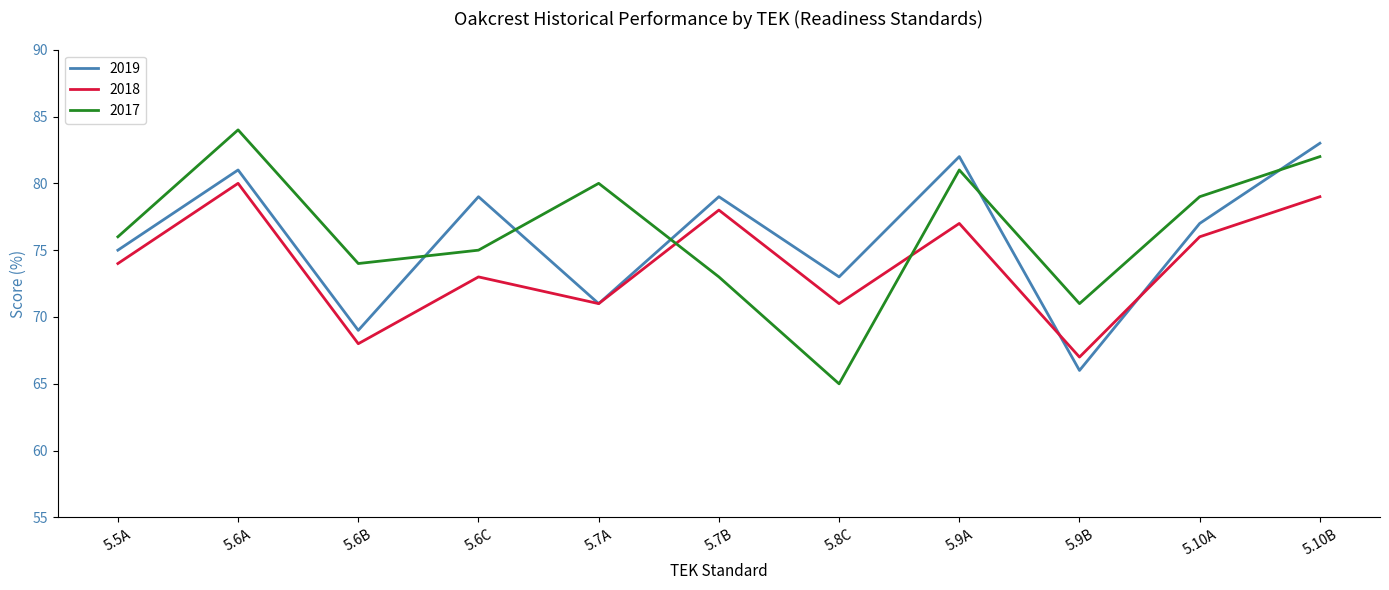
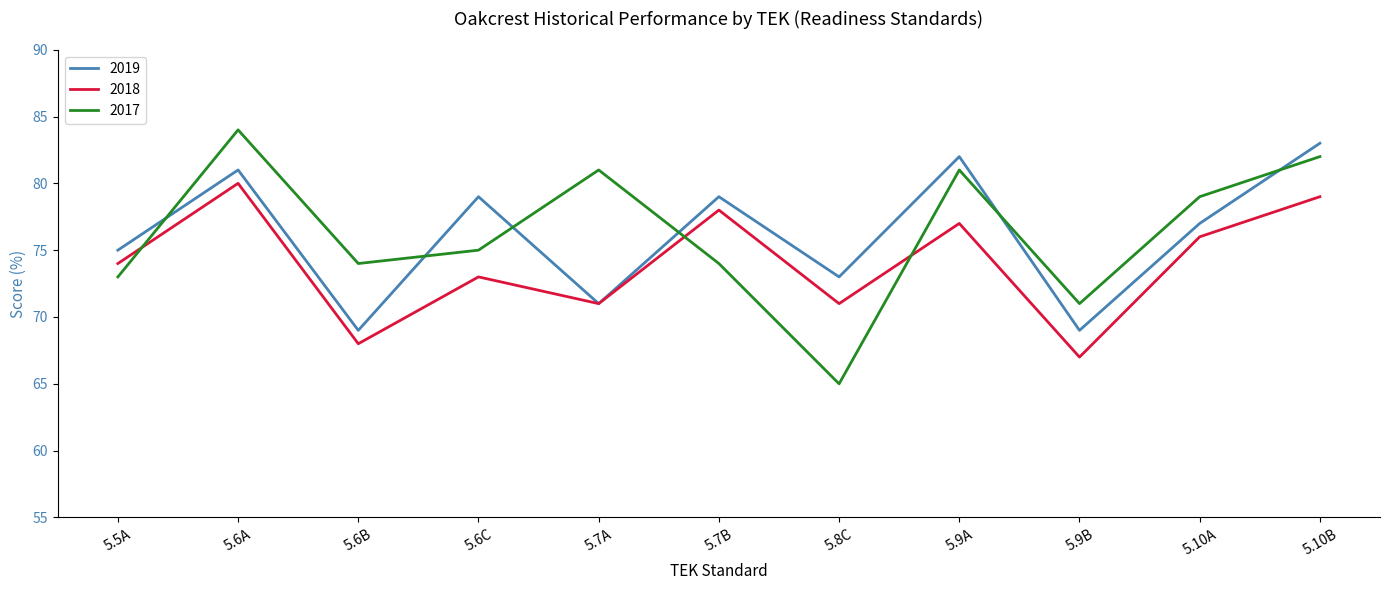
2017, 5.5A: 76 -> 73
2017, 5.7A: 80 -> 81
2017, 5.7B: 73 -> 74
2019, 5.9B: 66 -> 69
